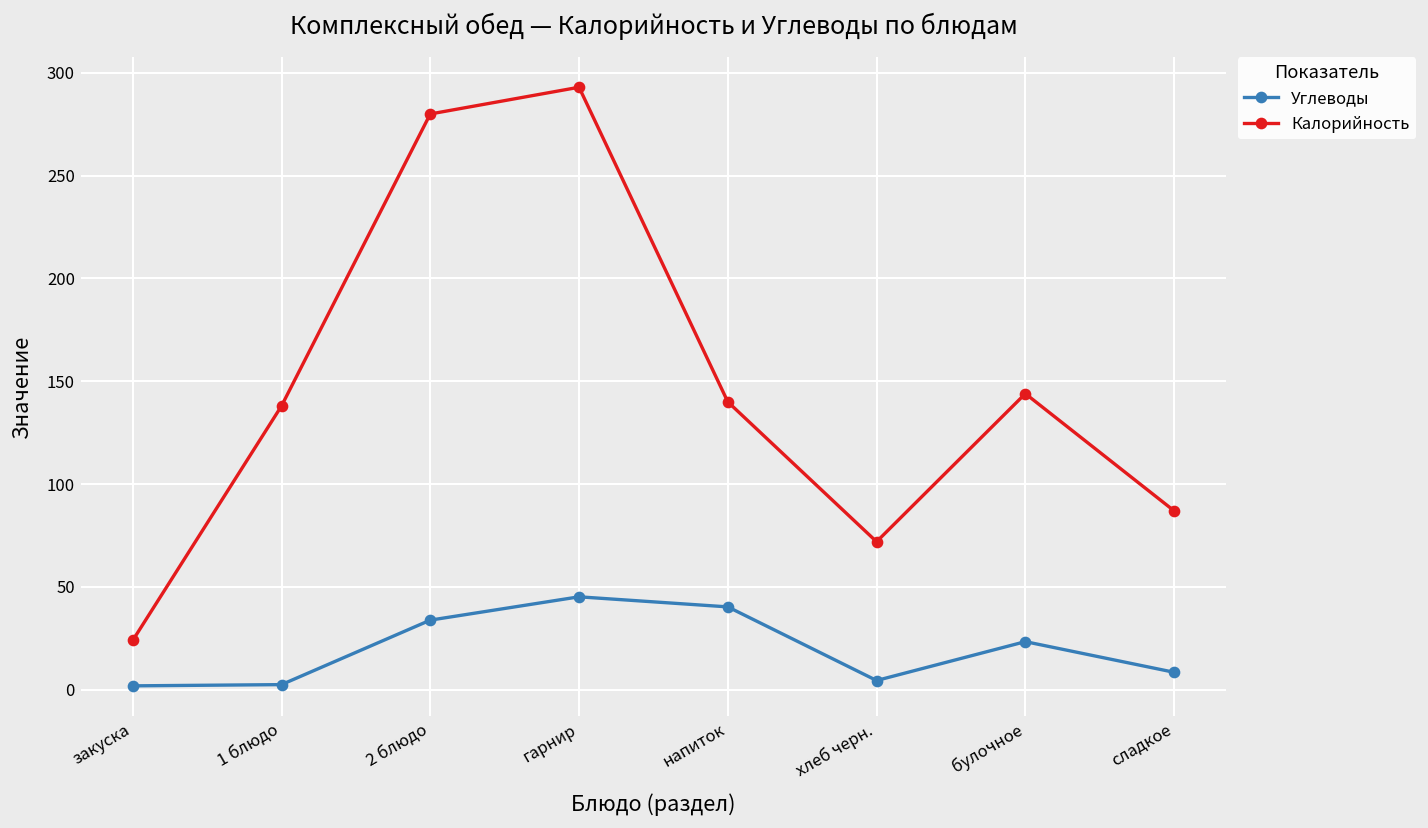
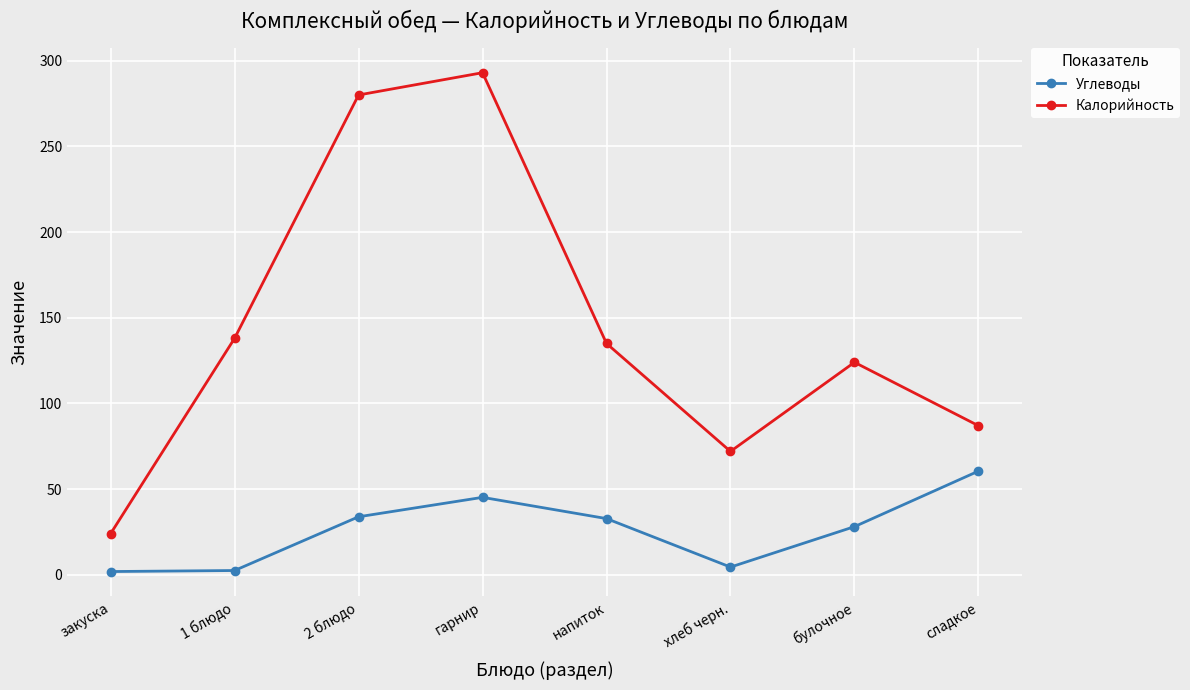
Углеводы, напиток: 40 -> 33
Калорийность, напиток: 140 -> 135
Углеводы, булочное: 23 -> 28
Калорийность, булочное: 144 -> 124
Углеводы, сладкое: 9 -> 61
